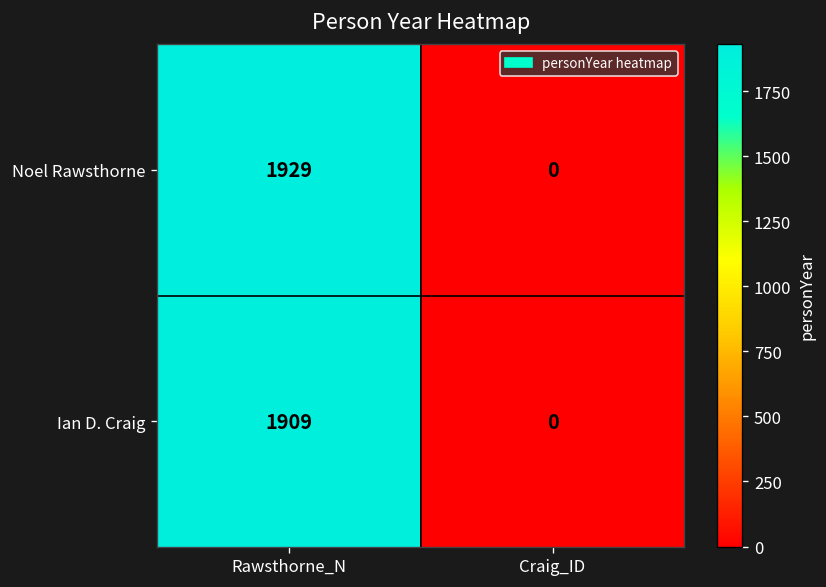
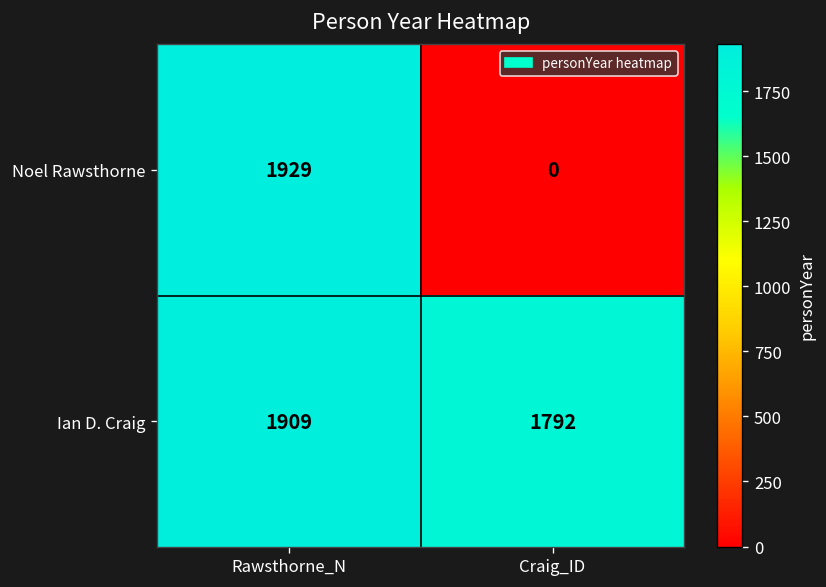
Ian D. Craig, Craig_ID: 0 -> 1792
